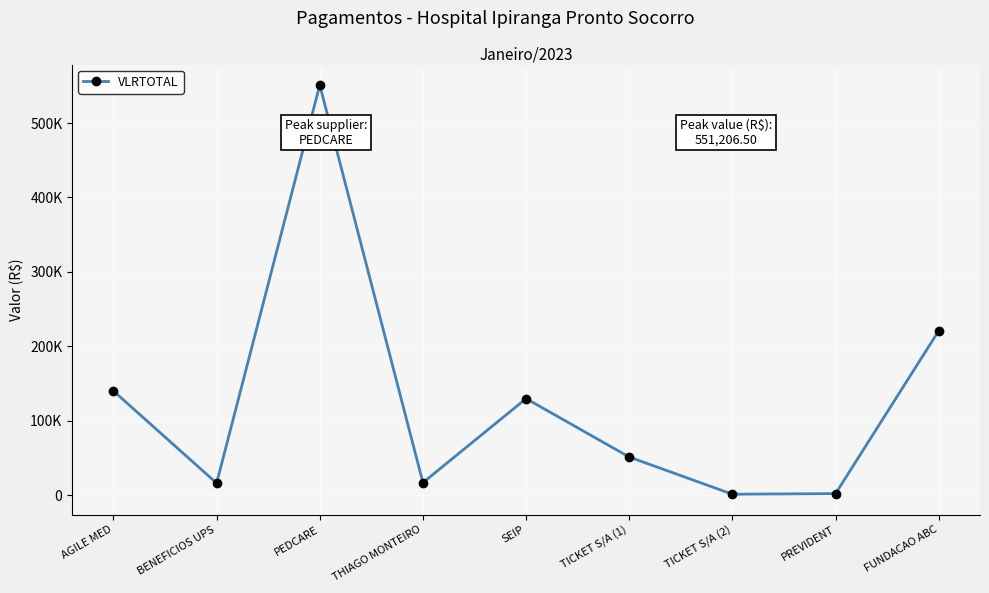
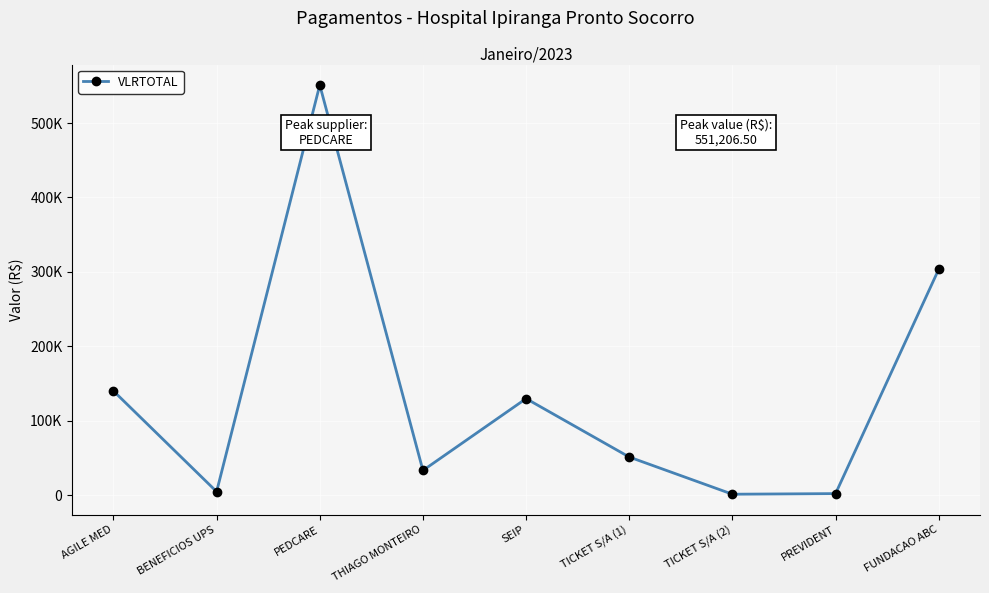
BENEFICIOS UPS: 20000 -> 0
THIAGO MONTEIRO: 20000 -> 30000
FUNDACAO ABC: 220000 -> 300000
